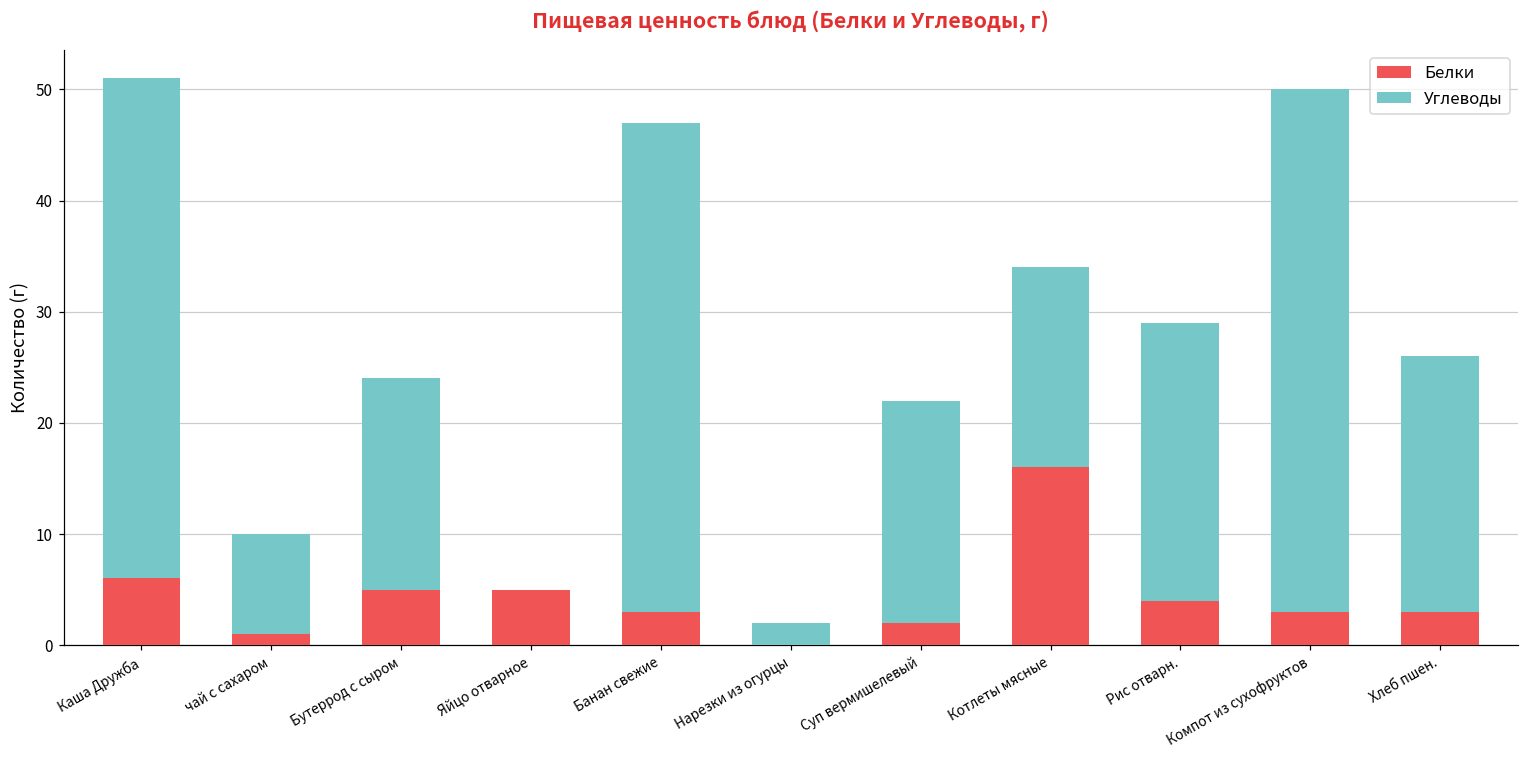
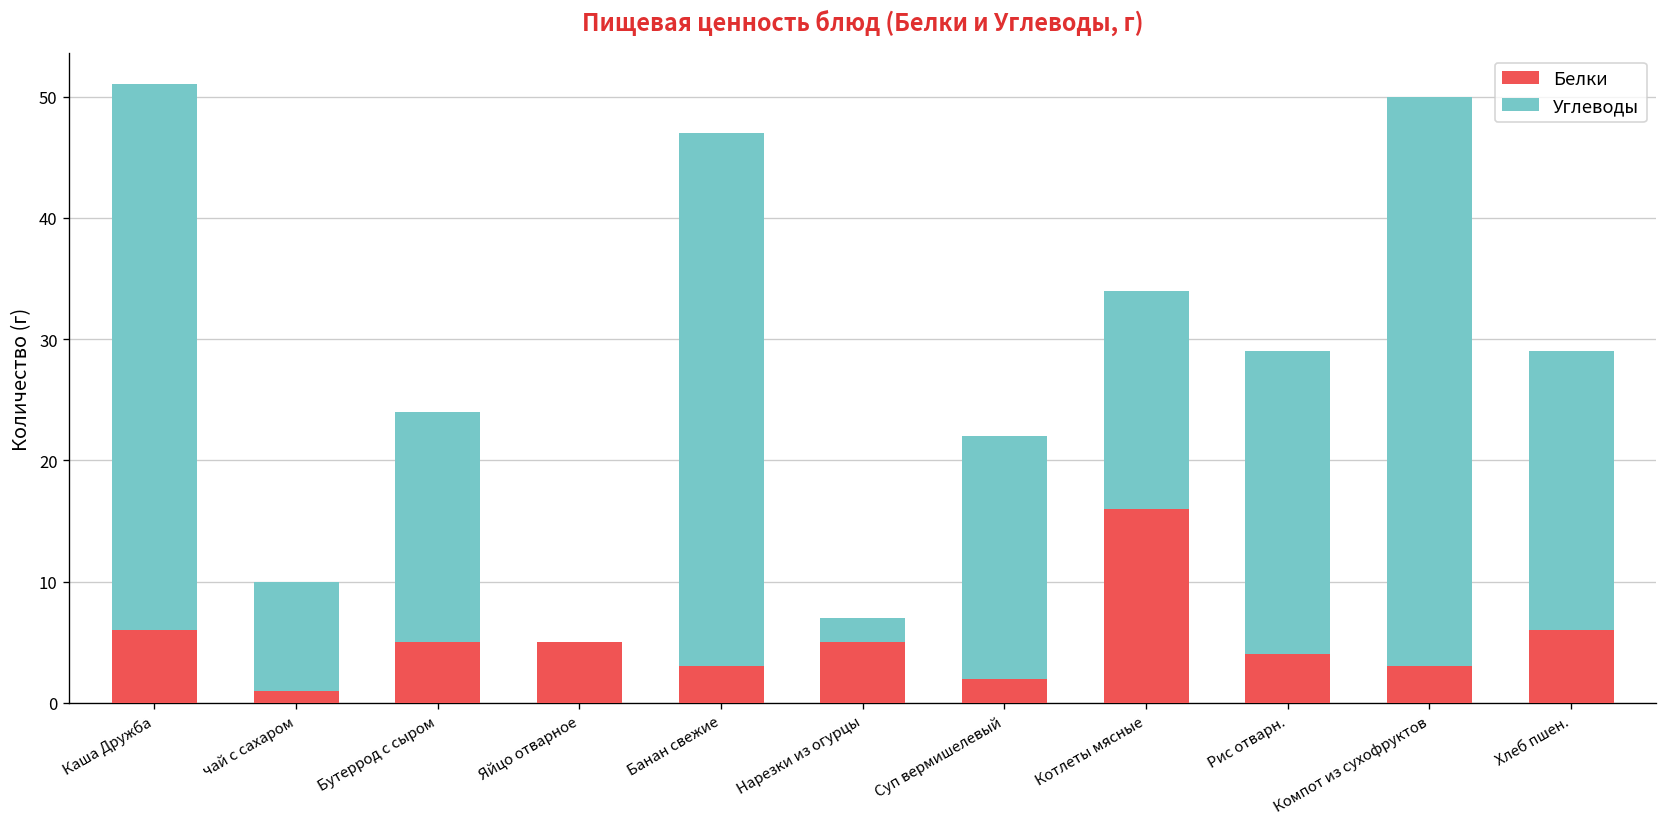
Белки, Нарезки из огурцы: 0 -> 5
Белки, Хлеб пшен.: 3 -> 6
